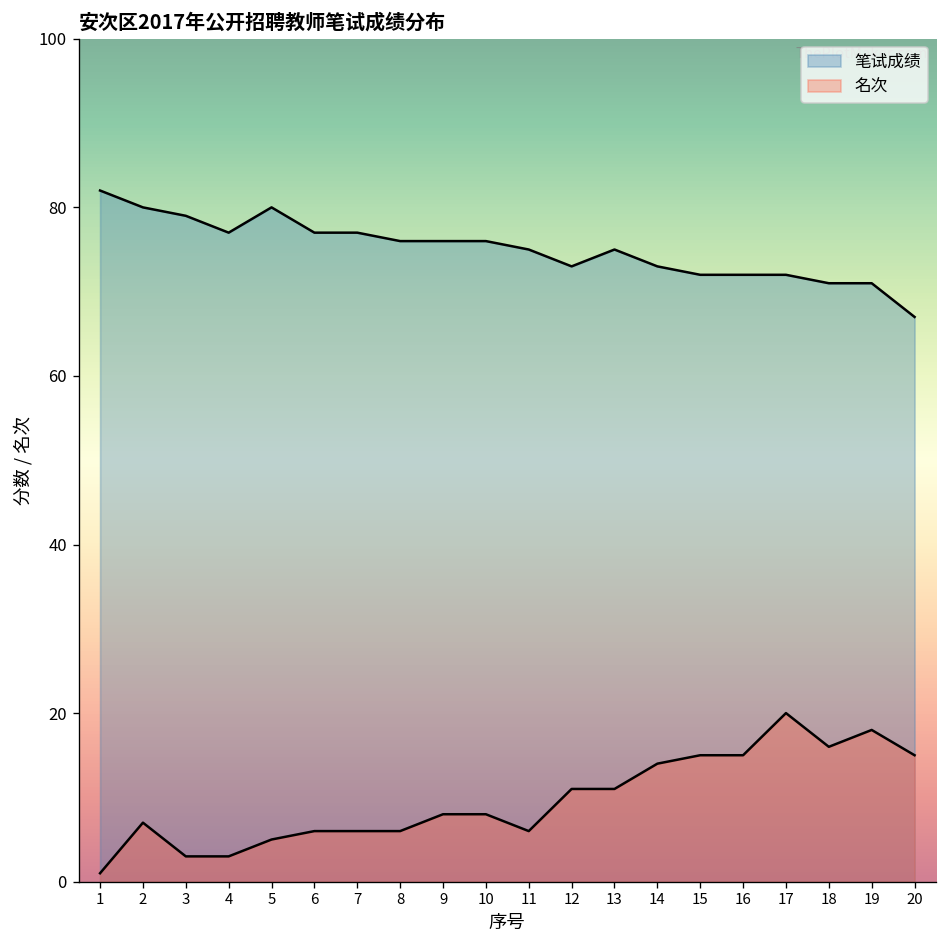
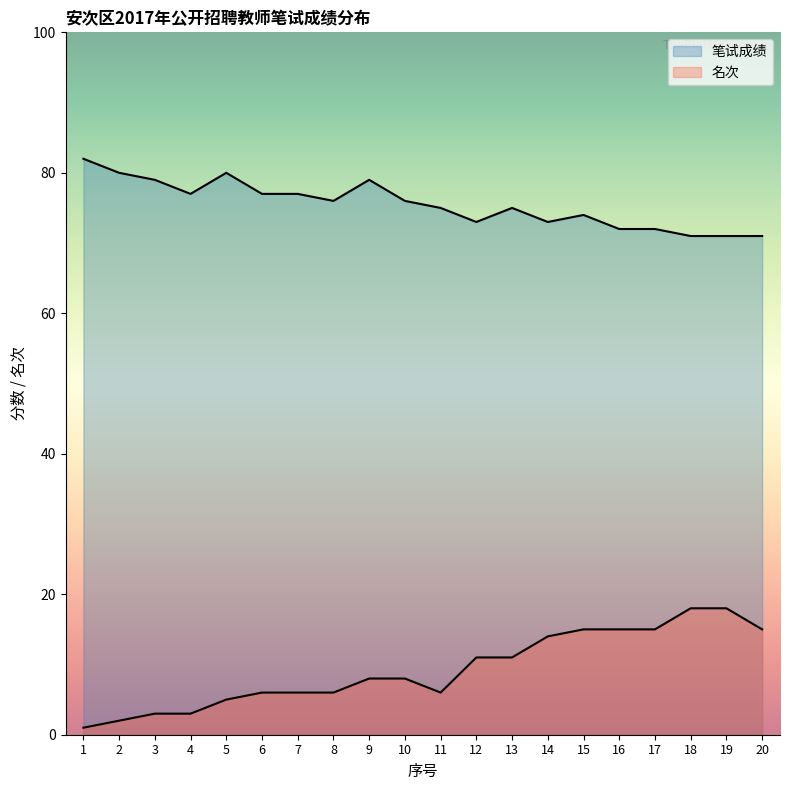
名次, 2: 7 -> 2
笔试成绩, 9: 76 -> 79
笔试成绩, 15: 72 -> 74
名次, 17: 20 -> 15
名次, 18: 16 -> 18
笔试成绩, 20: 67 -> 71
